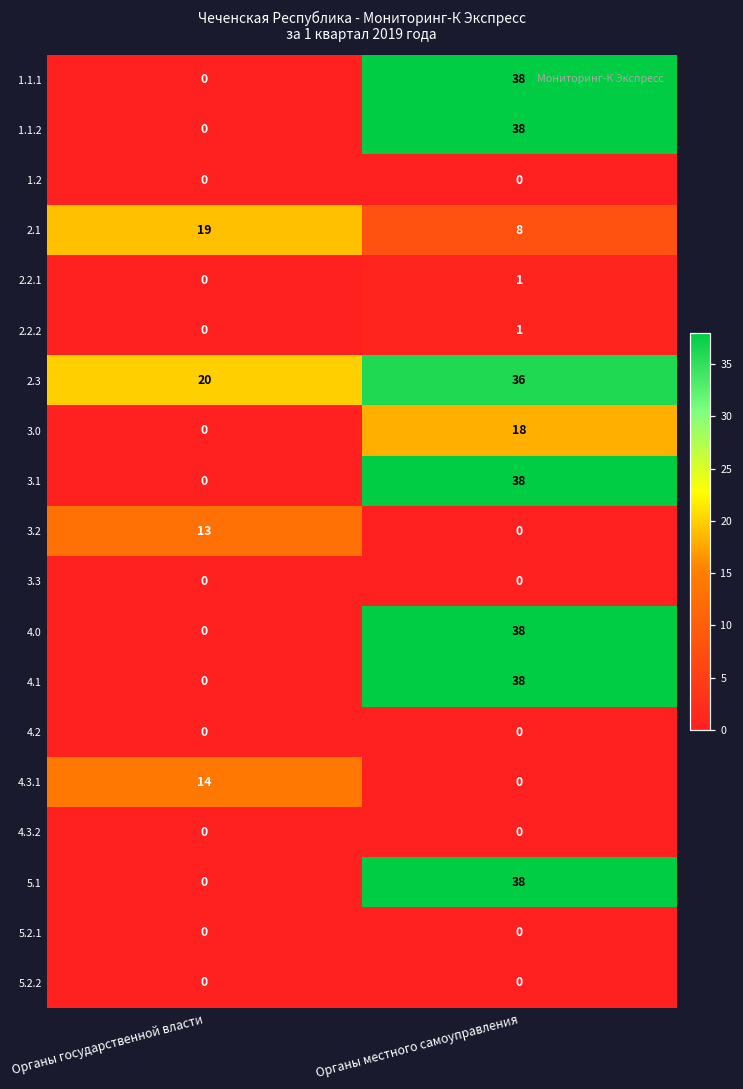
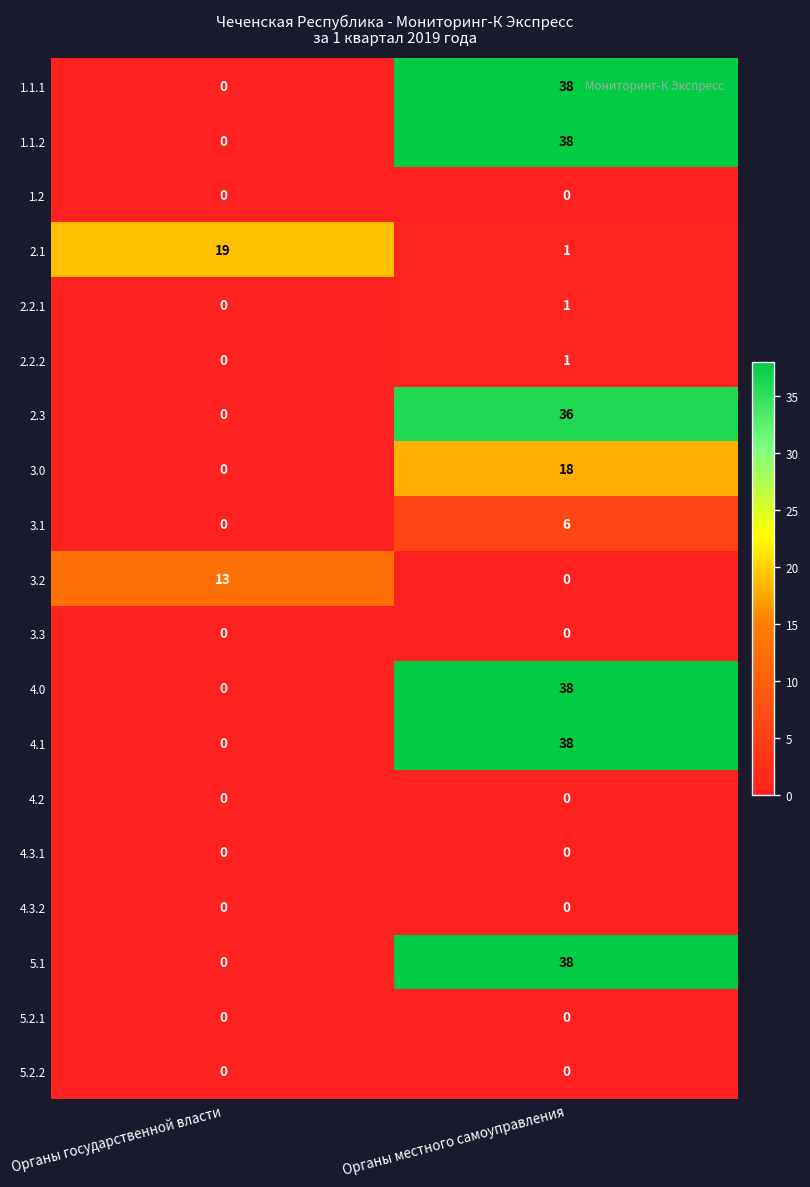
2.1, Органы местного самоуправления: 8 -> 1
2.3, Органы государственной власти: 20 -> 0
3.1, Органы местного самоуправления: 38 -> 6
4.3.1, Органы государственной власти: 14 -> 0
